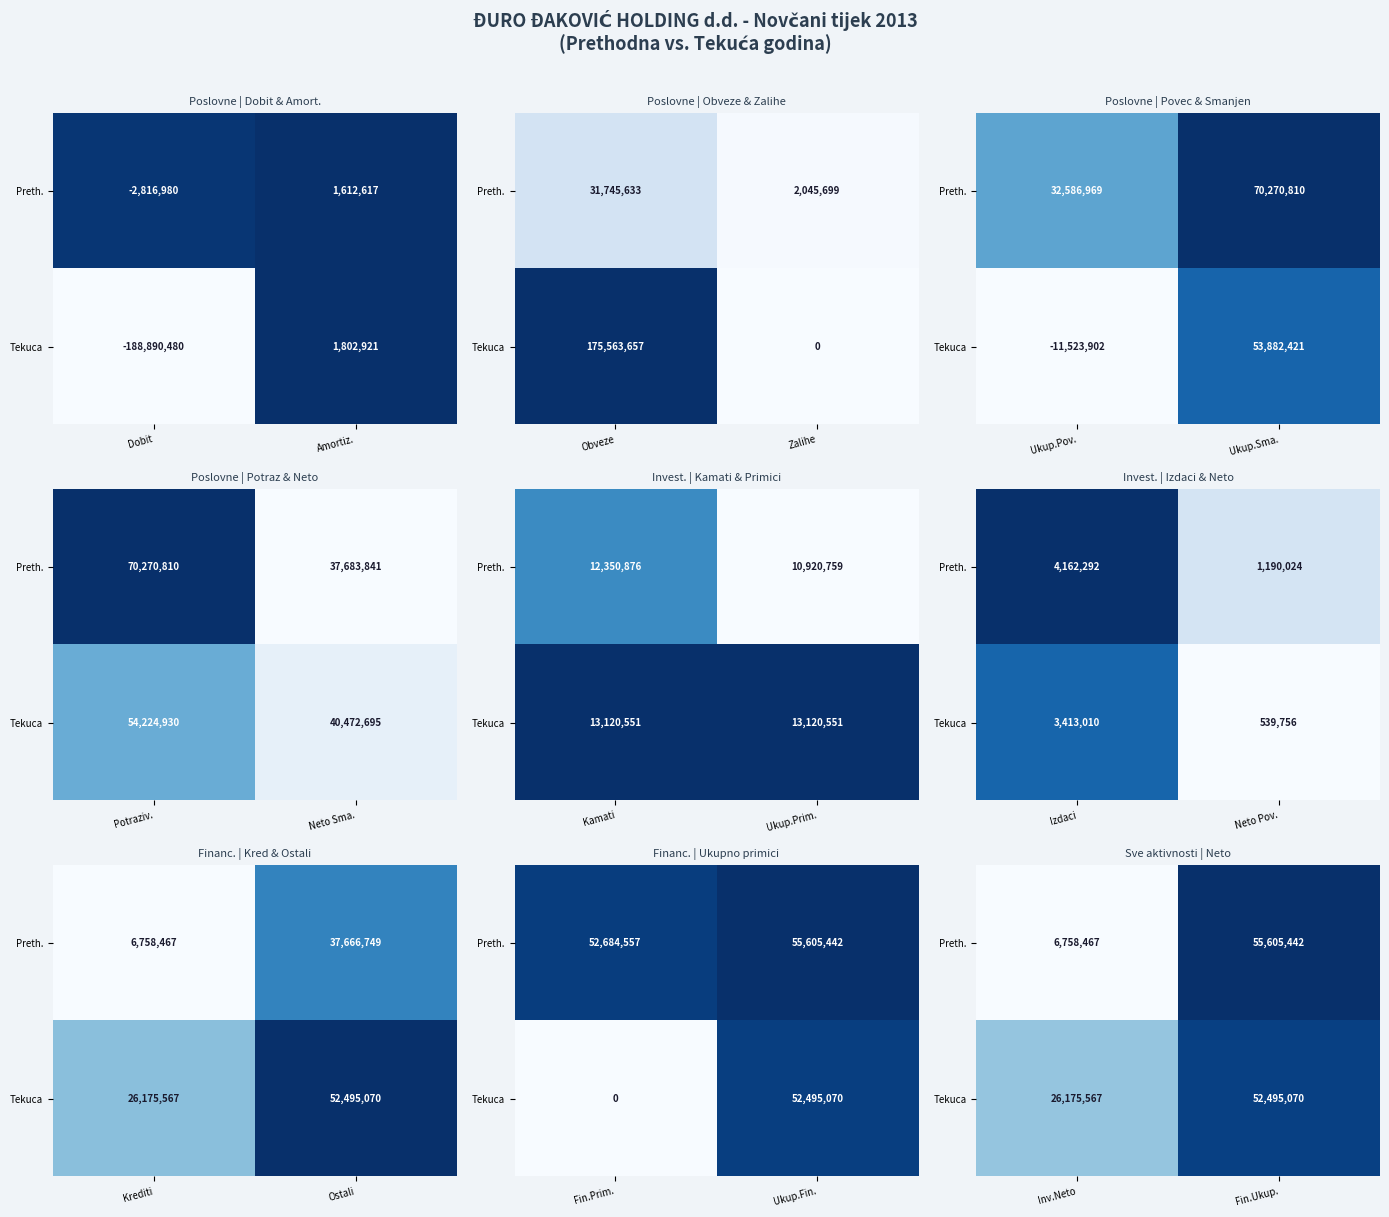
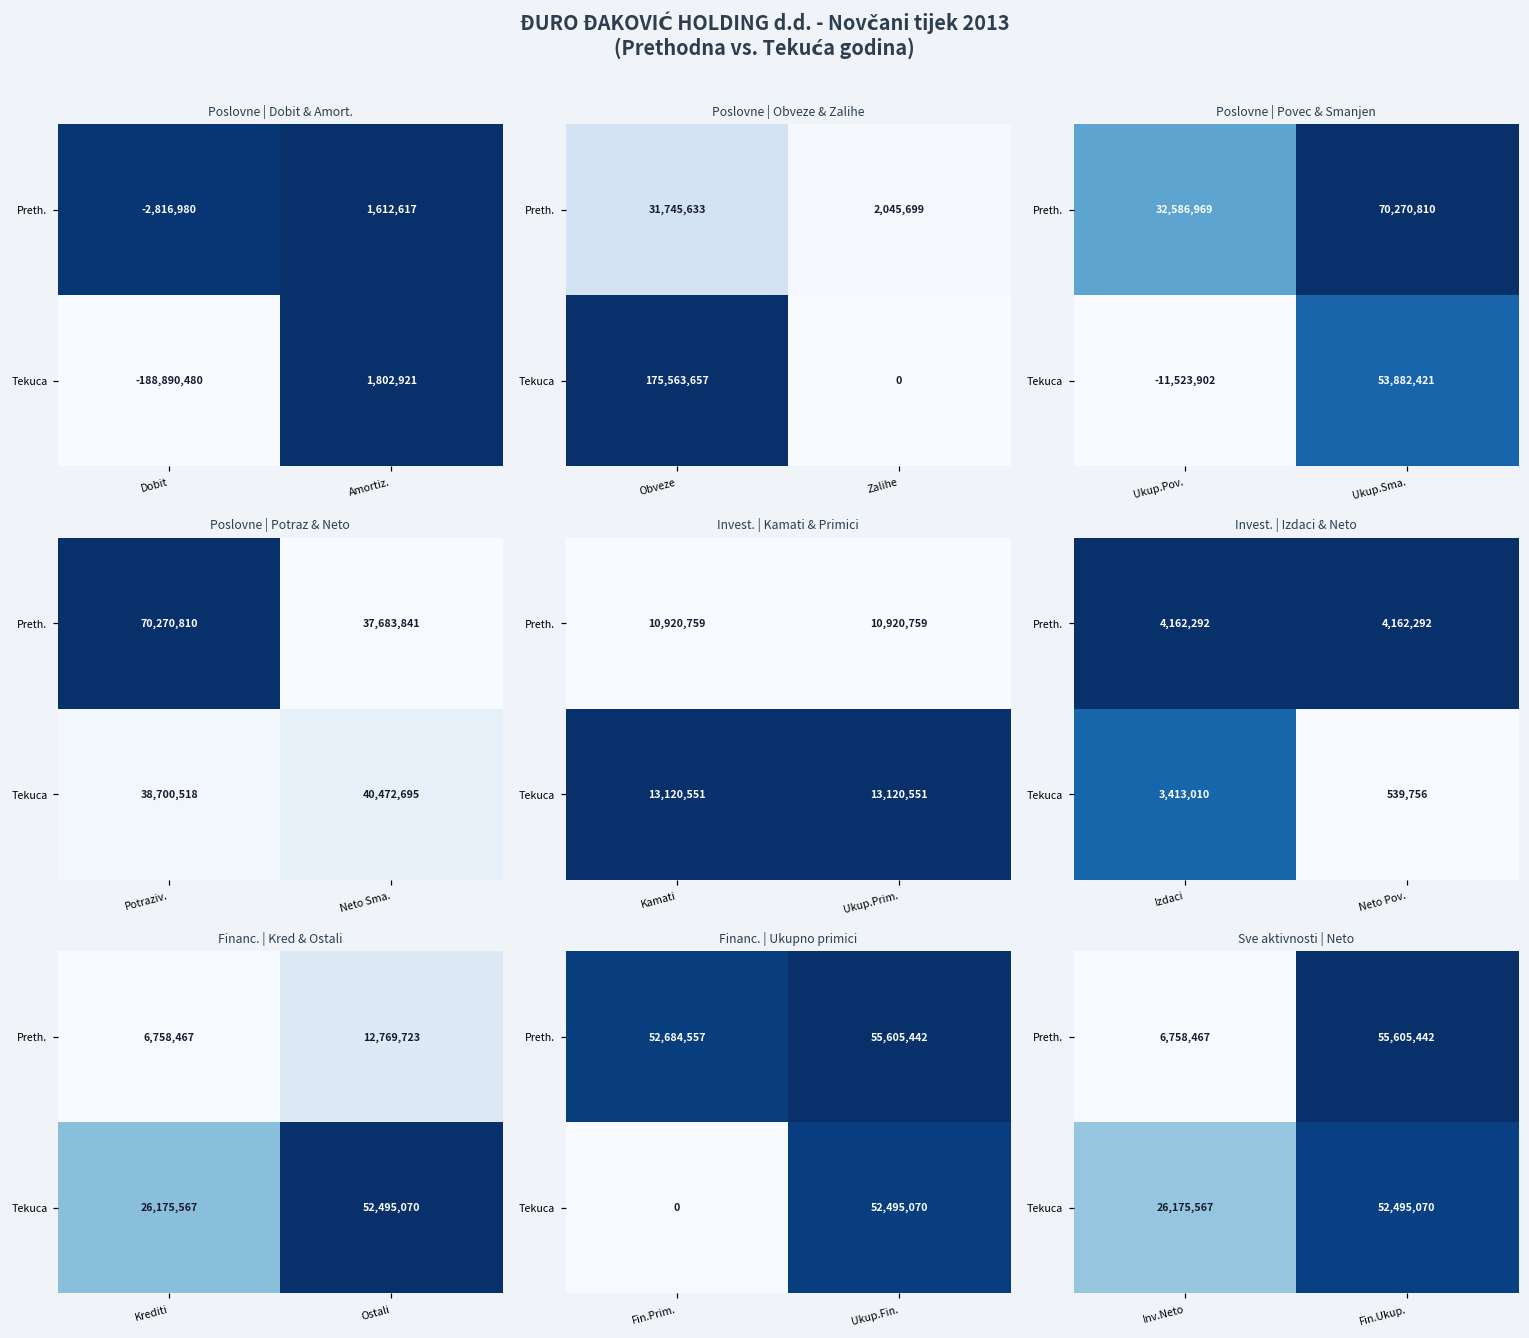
Poslovne | Potraz & Neto, Tekuca, Potraziv.: 54,224,930 -> 38,700,518
Invest. | Kamati & Primici, Preth., Kamati: 12,350,876 -> 10,920,759
Invest. | Izdaci & Neto, Preth., Neto Pov.: 1,190,024 -> 4,162,292
Financ. | Kred & Ostali, Preth., Ostali: 37,666,749 -> 12,769,723
